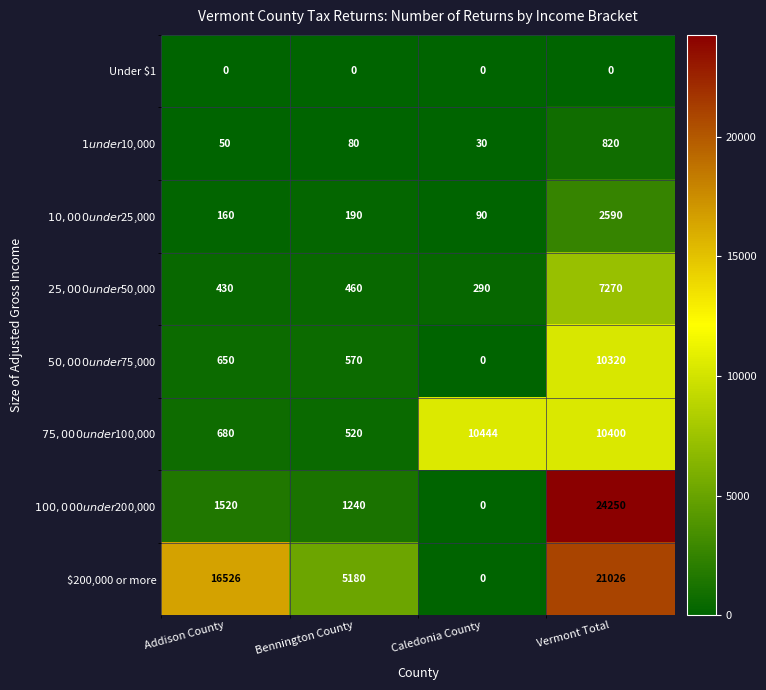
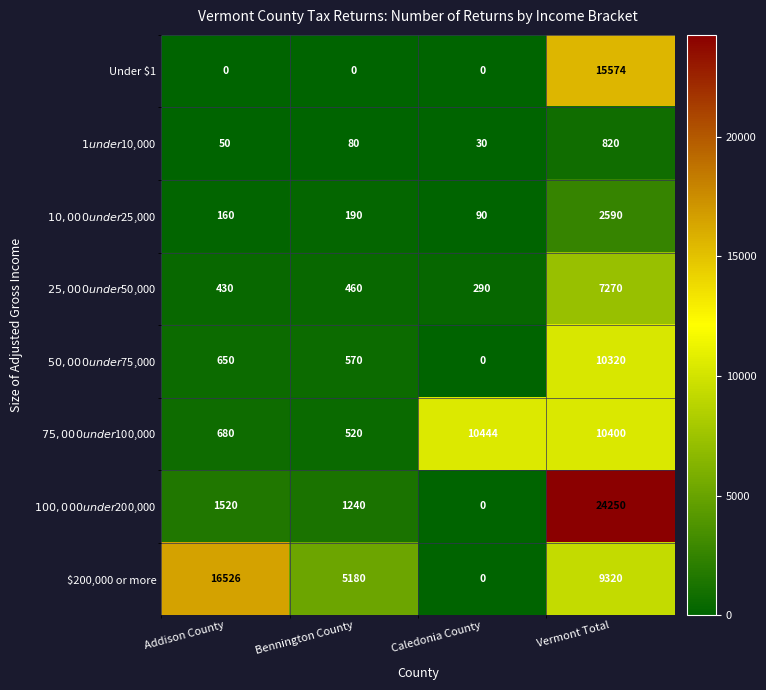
Under $1, Vermont Total: 0 -> 15574
$200,000 or more, Vermont Total: 21026 -> 9320
